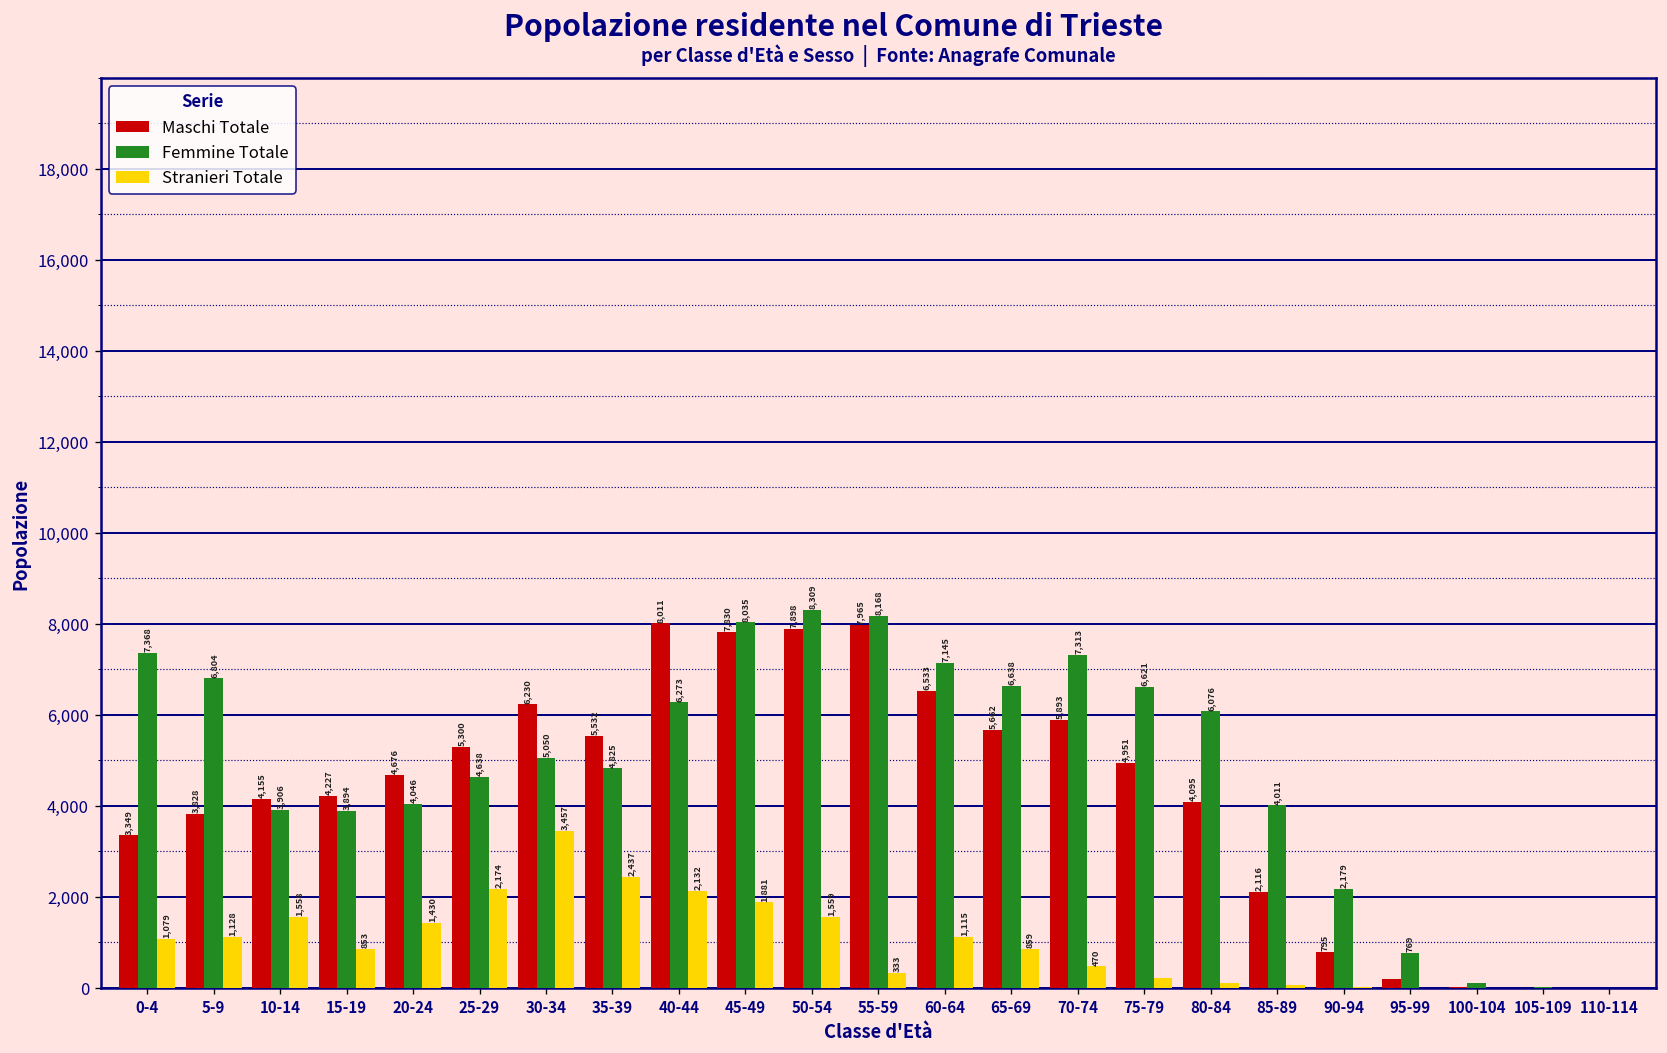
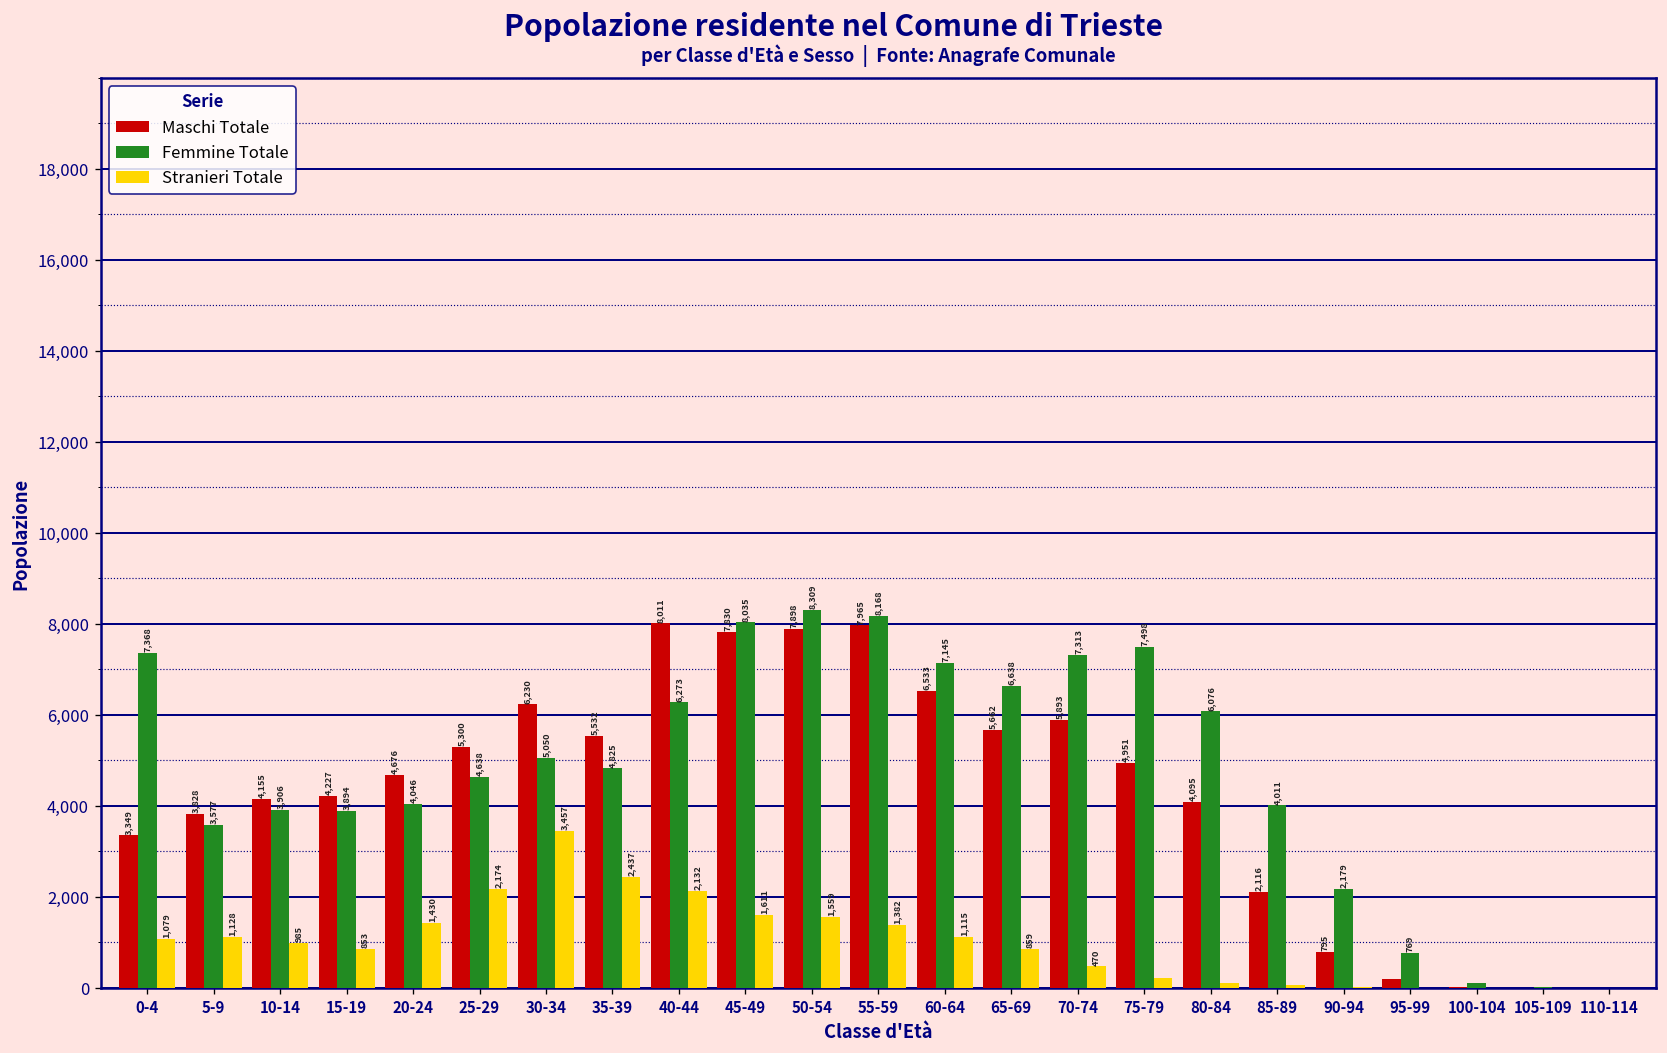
Femmine Totale, 5-9: 6,804 -> 3,577
Stranieri Totale, 10-14: 1,558 -> 985
Stranieri Totale, 45-49: 1,881 -> 1,611
Stranieri Totale, 55-59: 333 -> 1,382
Femmine Totale, 75-79: 6,621 -> 7,498
